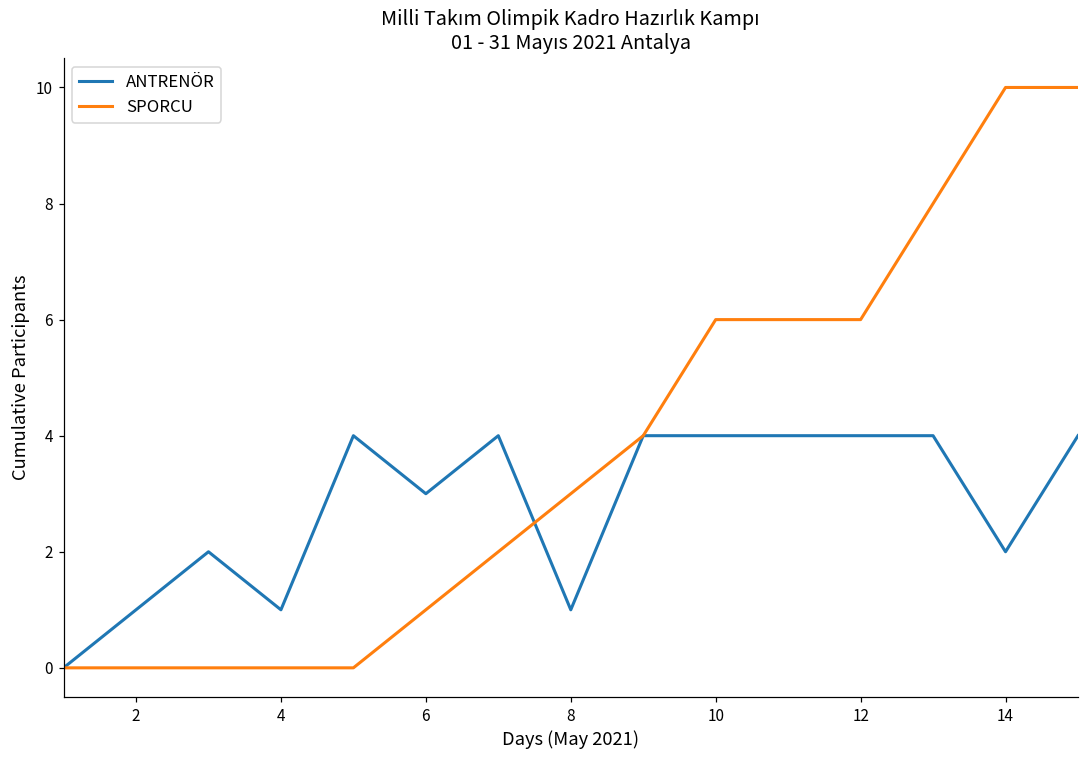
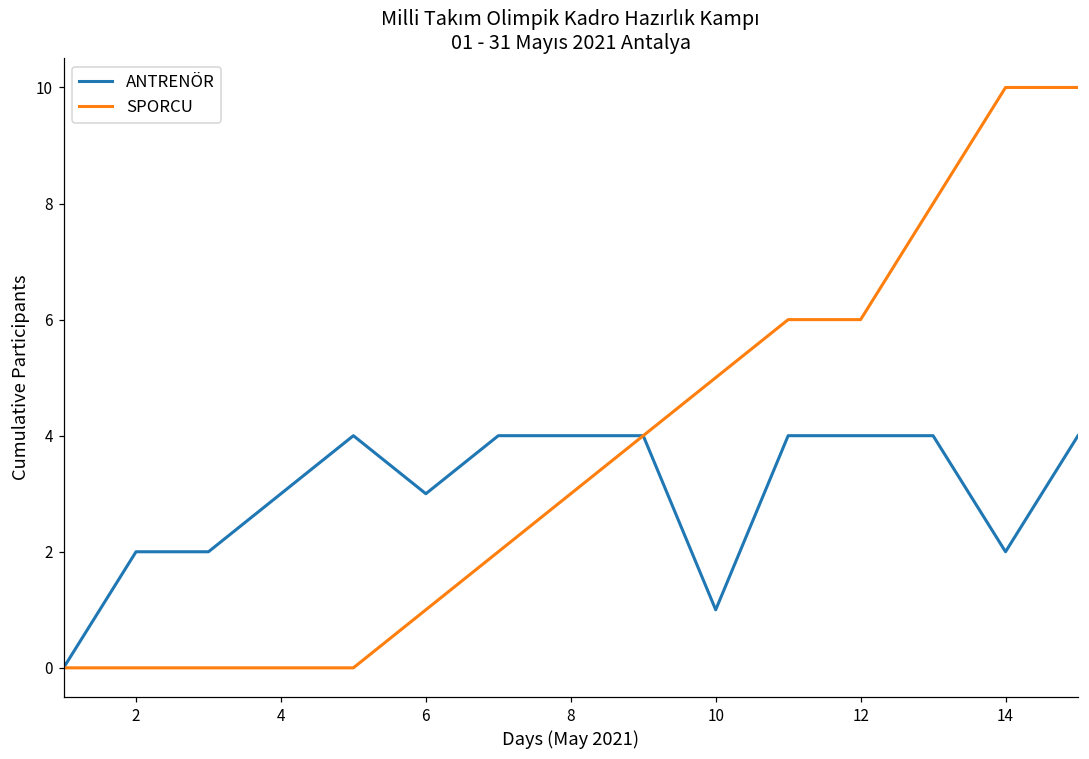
ANTRENÖR, 2: 1 -> 2
ANTRENÖR, 4: 1 -> 3
ANTRENÖR, 8: 1 -> 4
ANTRENÖR, 10: 4 -> 1
SPORCU, 10: 6 -> 5
